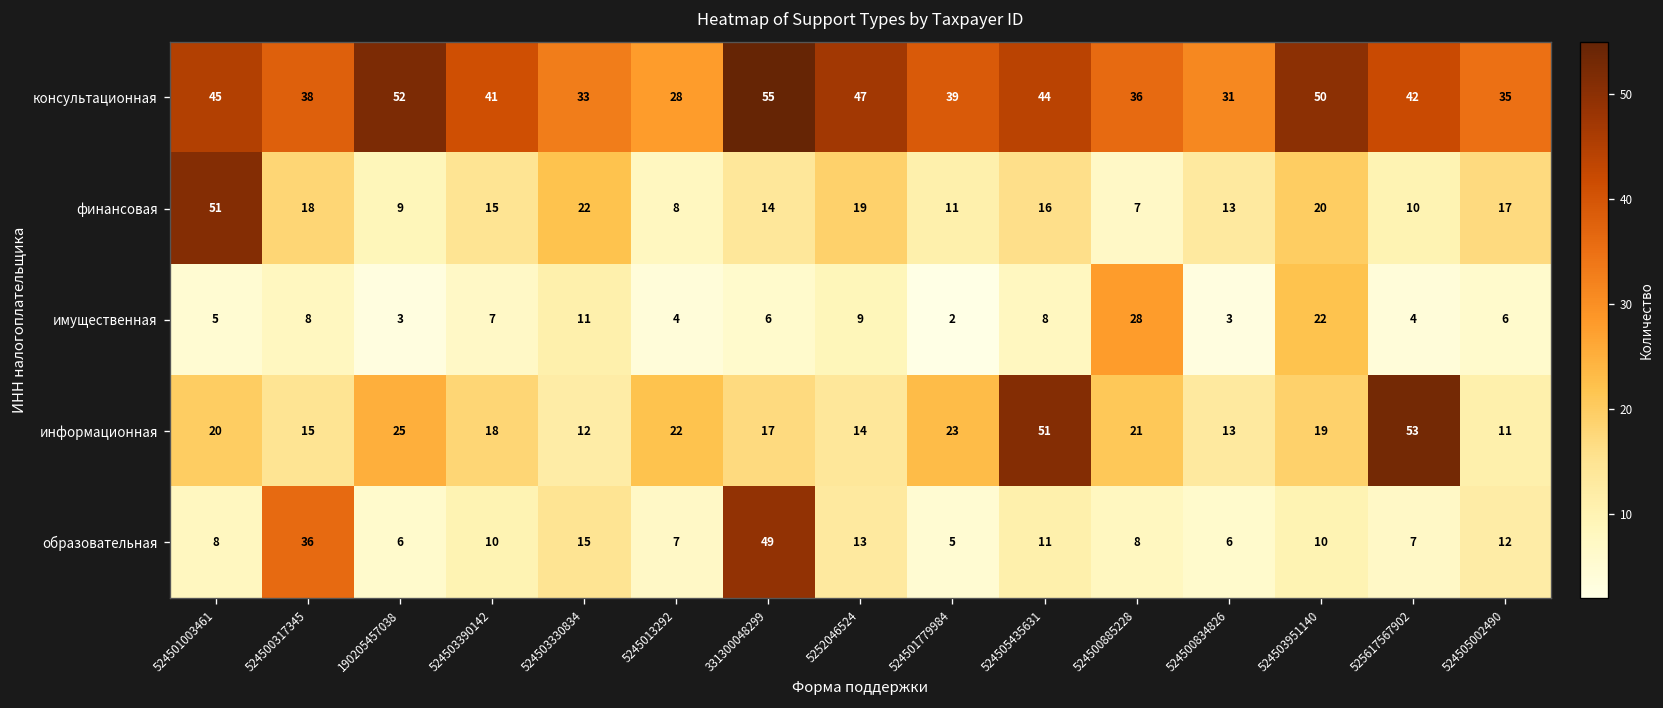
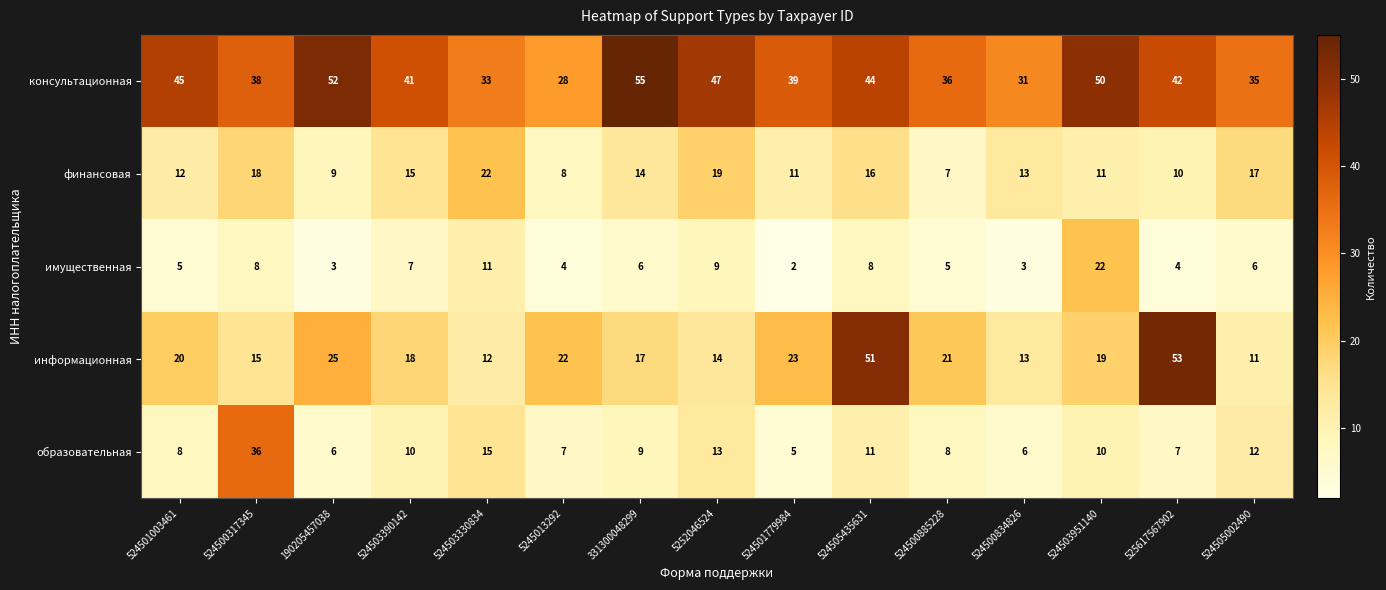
финансовая, 524501003461: 51 -> 12
финансовая, 524503951140: 20 -> 11
имущественная, 524500885228: 28 -> 5
образовательная, 331300048299: 49 -> 9
